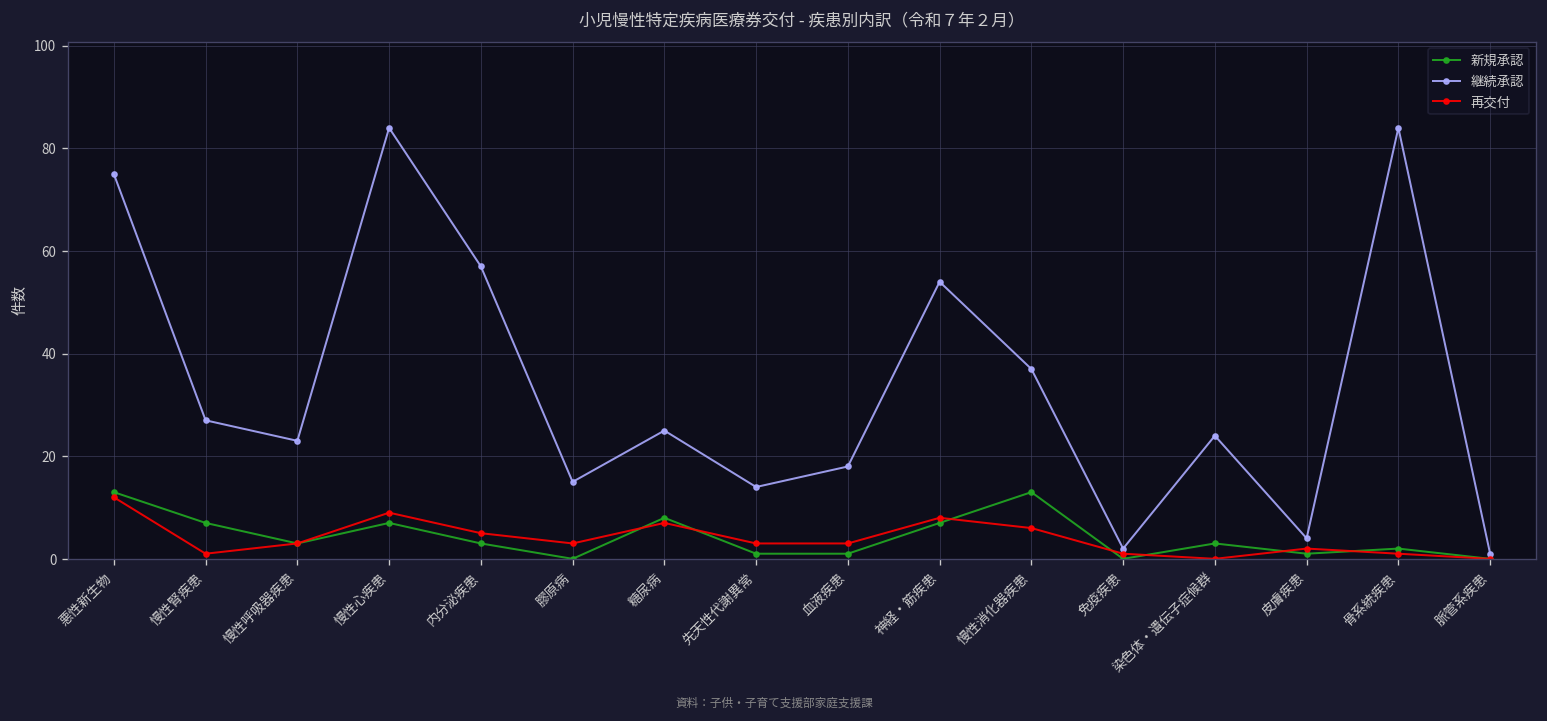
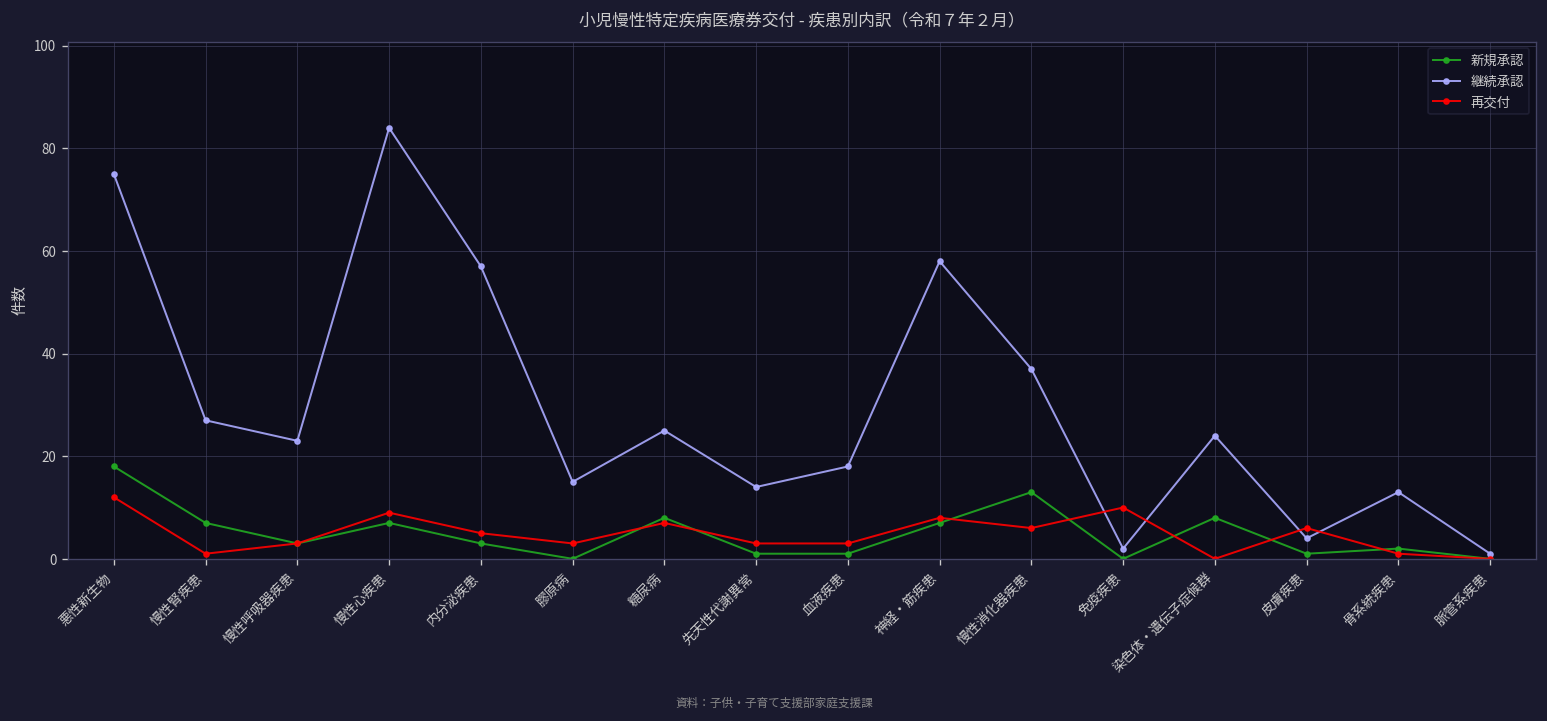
新規承認, 悪性新生物: 13 -> 18
継続承認, 神経・筋疾患: 54 -> 58
再交付, 免疫疾患: 1 -> 10
新規承認, 染色体・遺伝子症候群: 3 -> 8
再交付, 皮膚疾患: 2 -> 6
継続承認, 骨系統疾患: 84 -> 13
